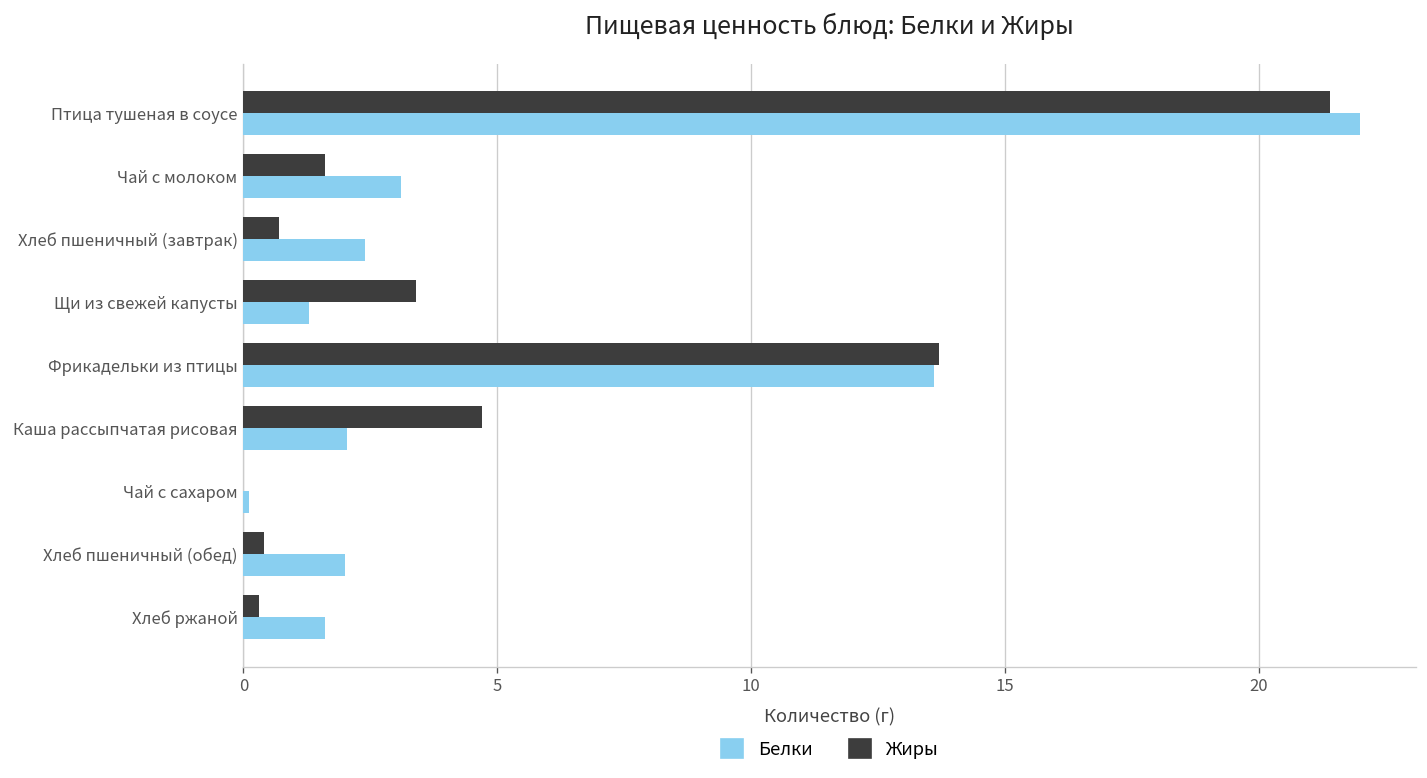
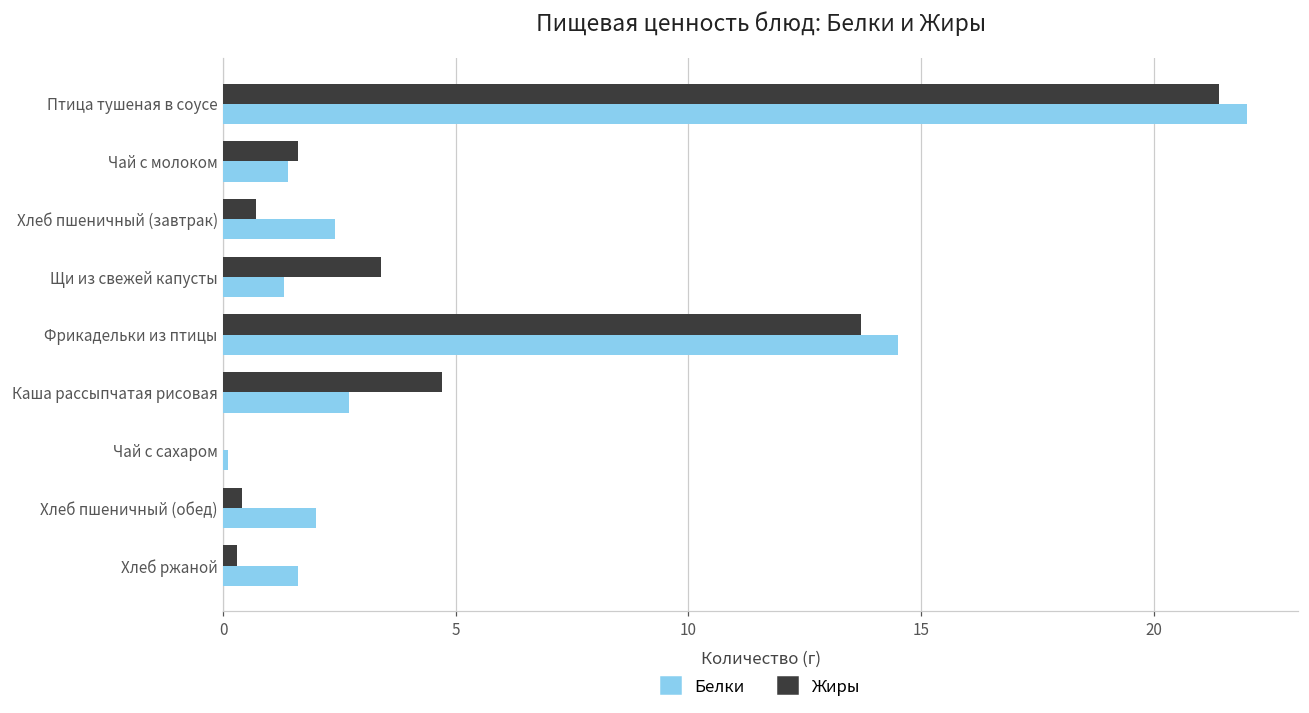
Белки, Чай с молоком: 3.1 -> 1.4
Белки, Фрикадельки из птицы: 13.6 -> 14.5
Белки, Каша рассыпчатая рисовая: 2.1 -> 2.7
